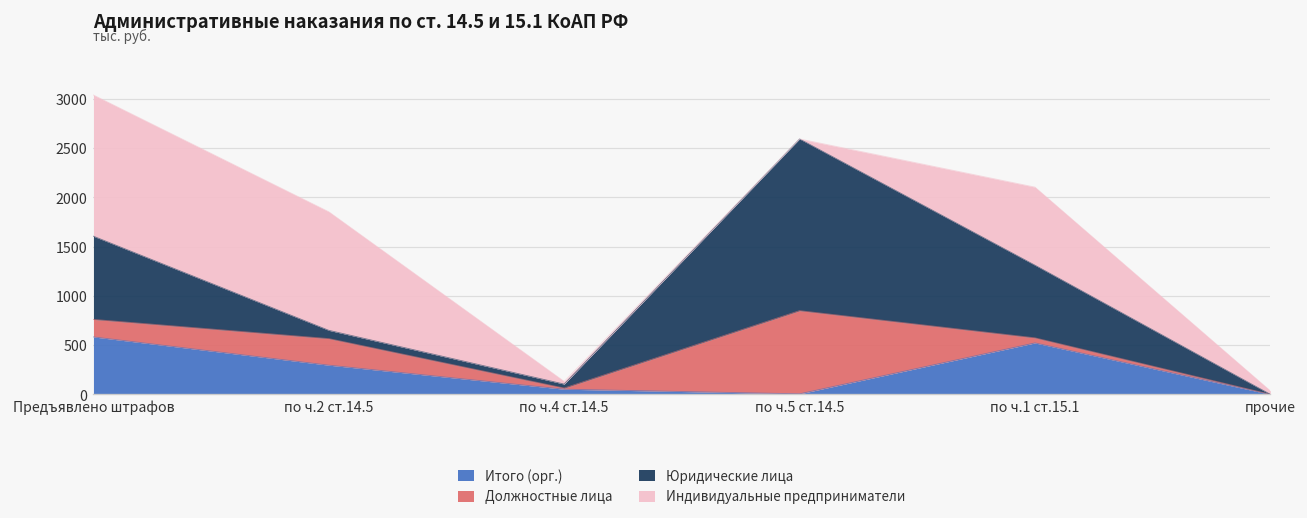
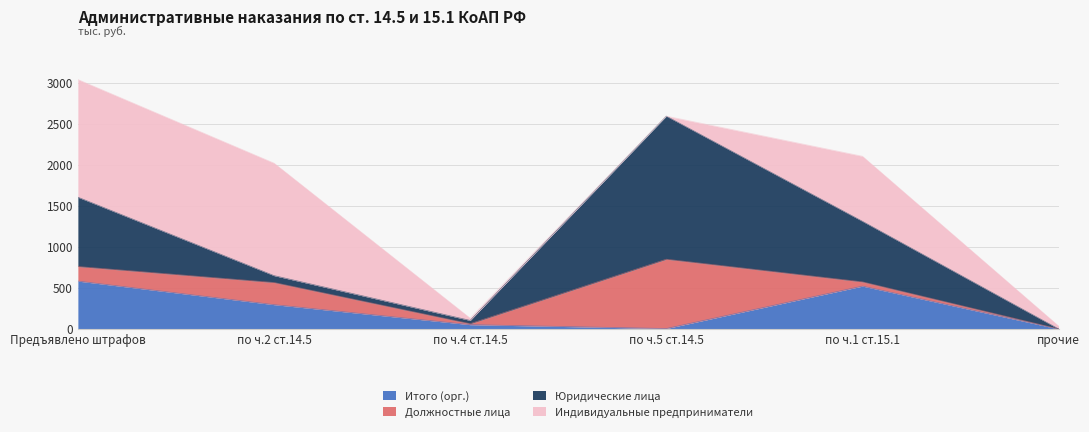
Индивидуальные предприниматели, по ч.2 ст.14.5: 1200 -> 1400
